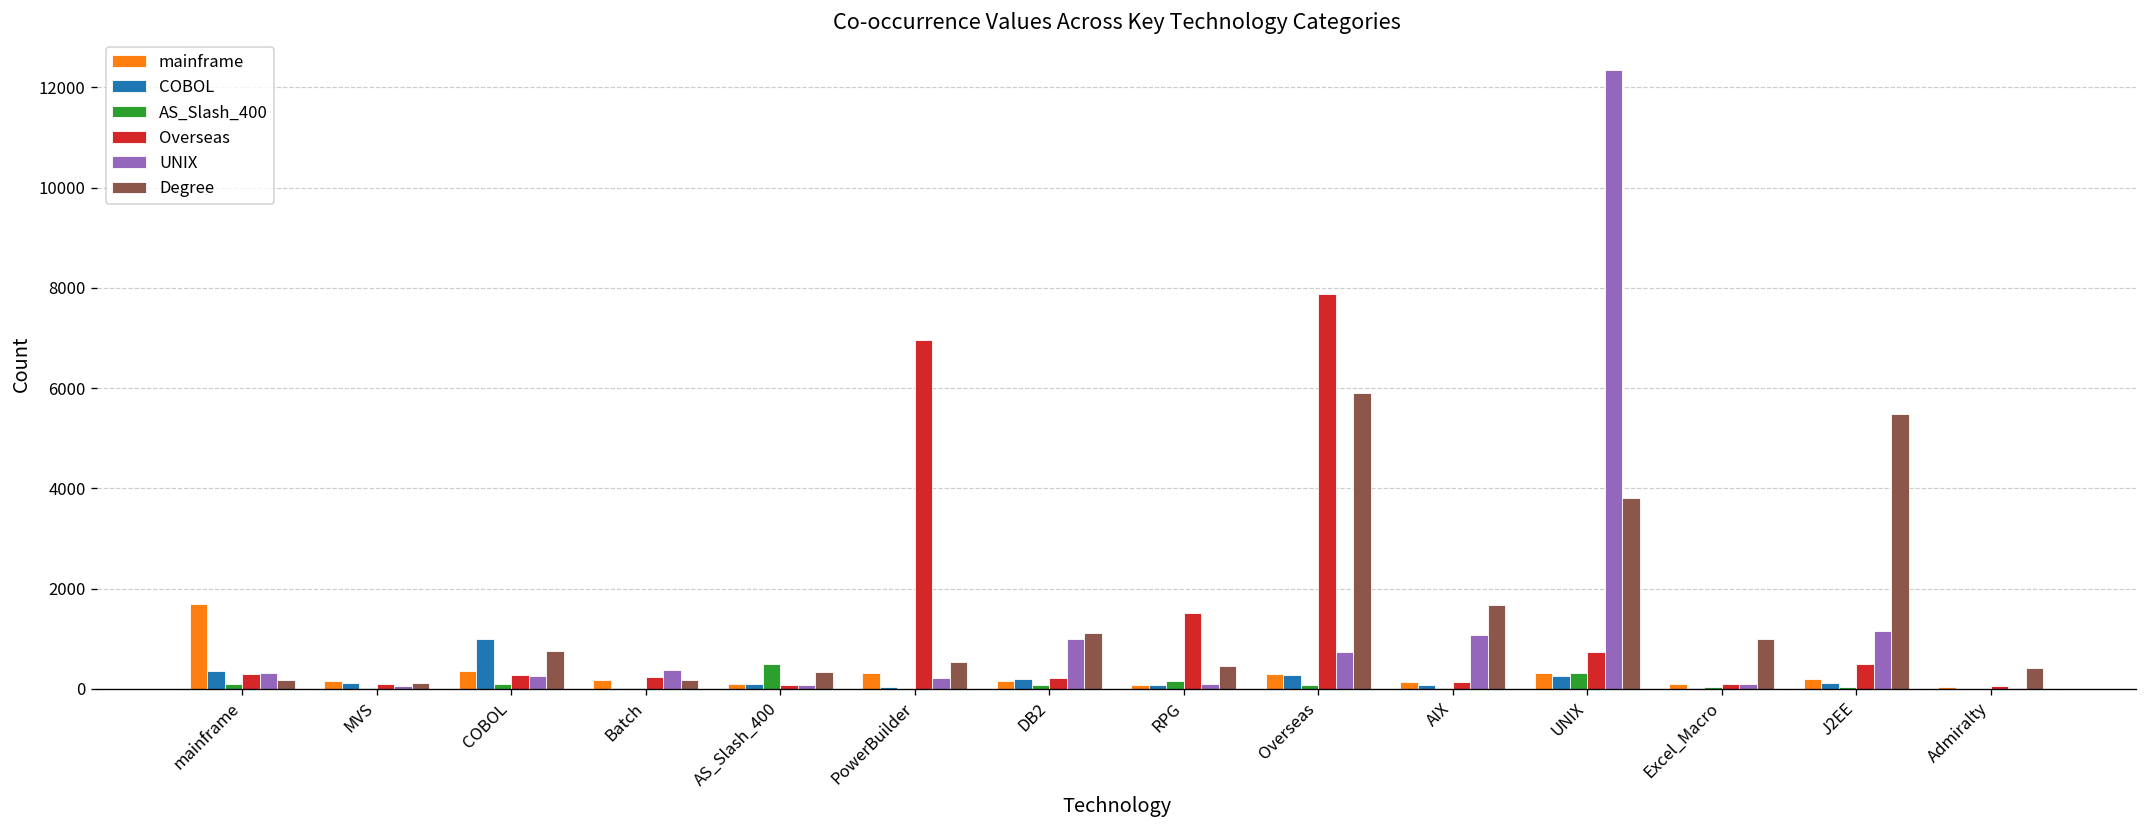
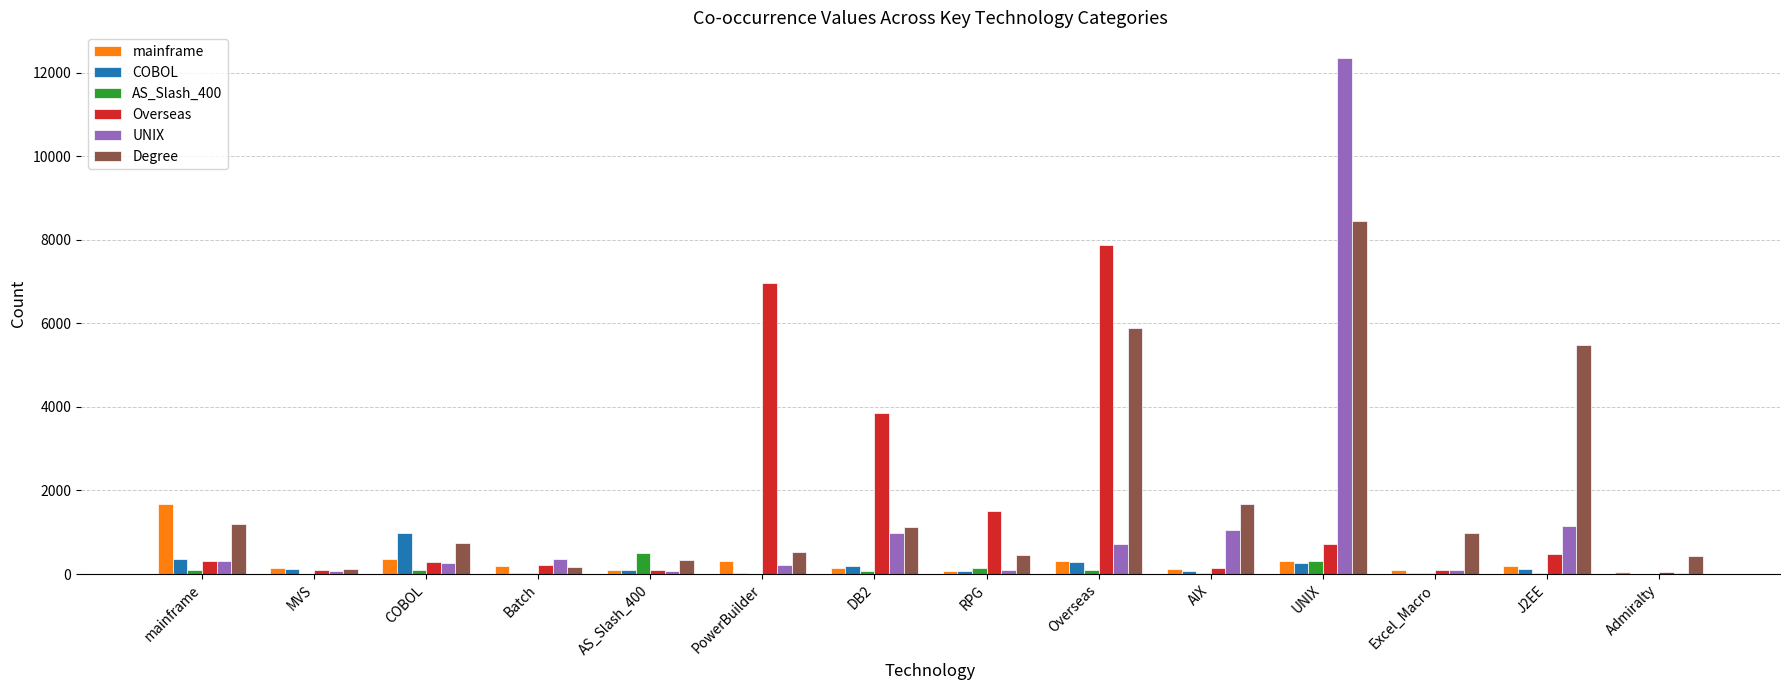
Degree, mainframe: 200 -> 1200
Overseas, DB2: 200 -> 3900
Degree, UNIX: 3800 -> 8500
